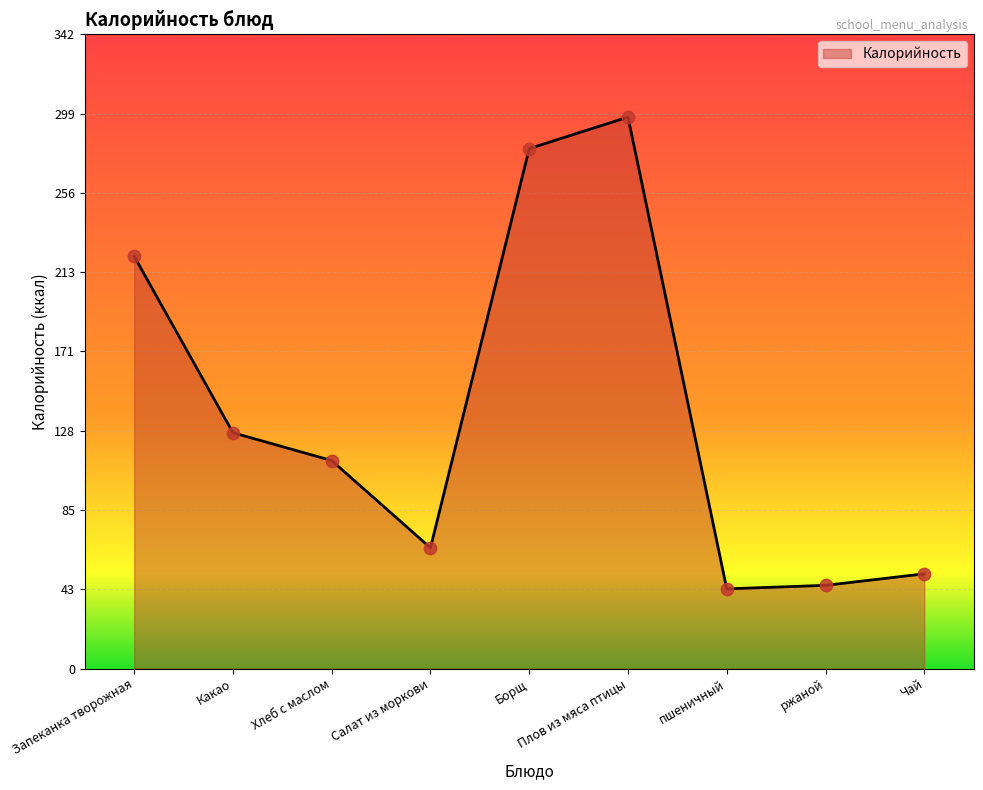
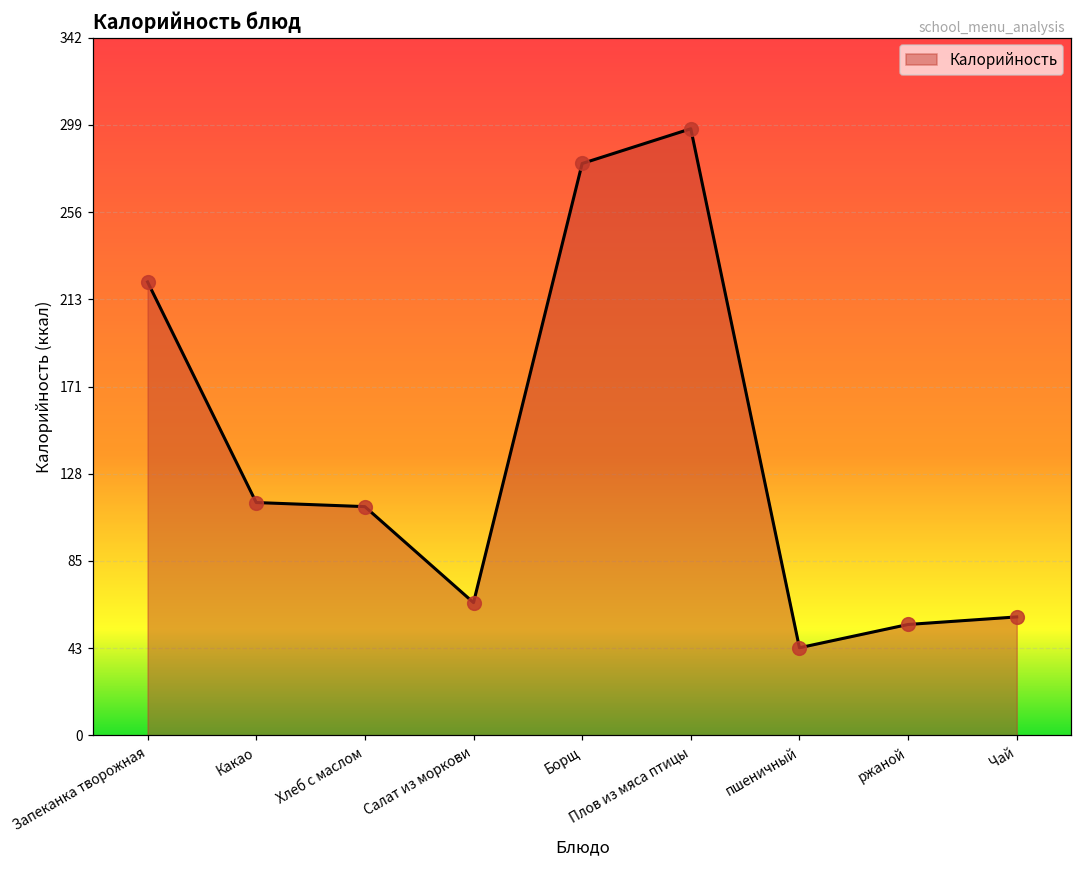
Какао: 127 -> 114
ржаной: 45 -> 54
Чай: 51 -> 58
